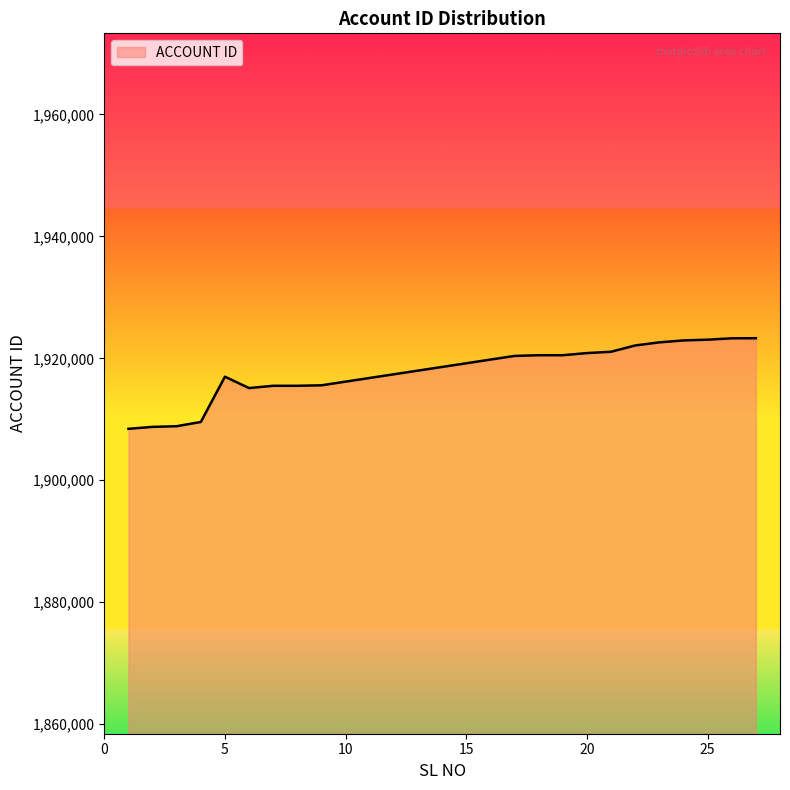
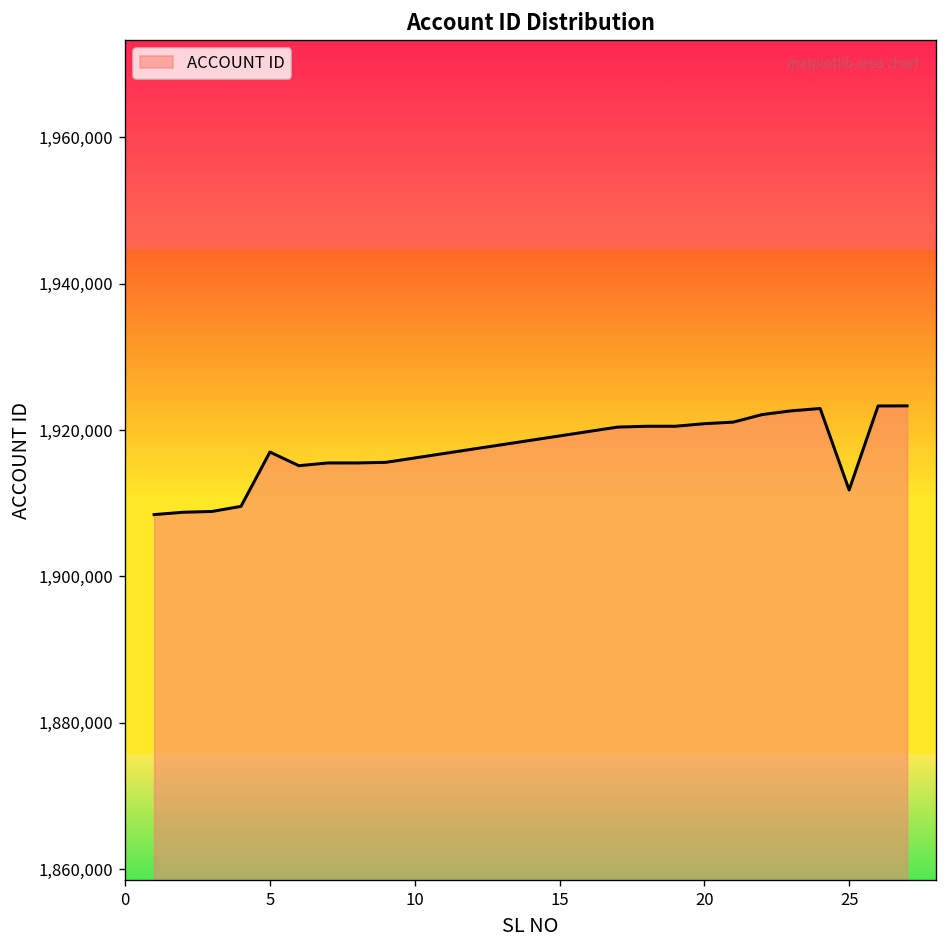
25: 1,923,000 -> 1,912,000
